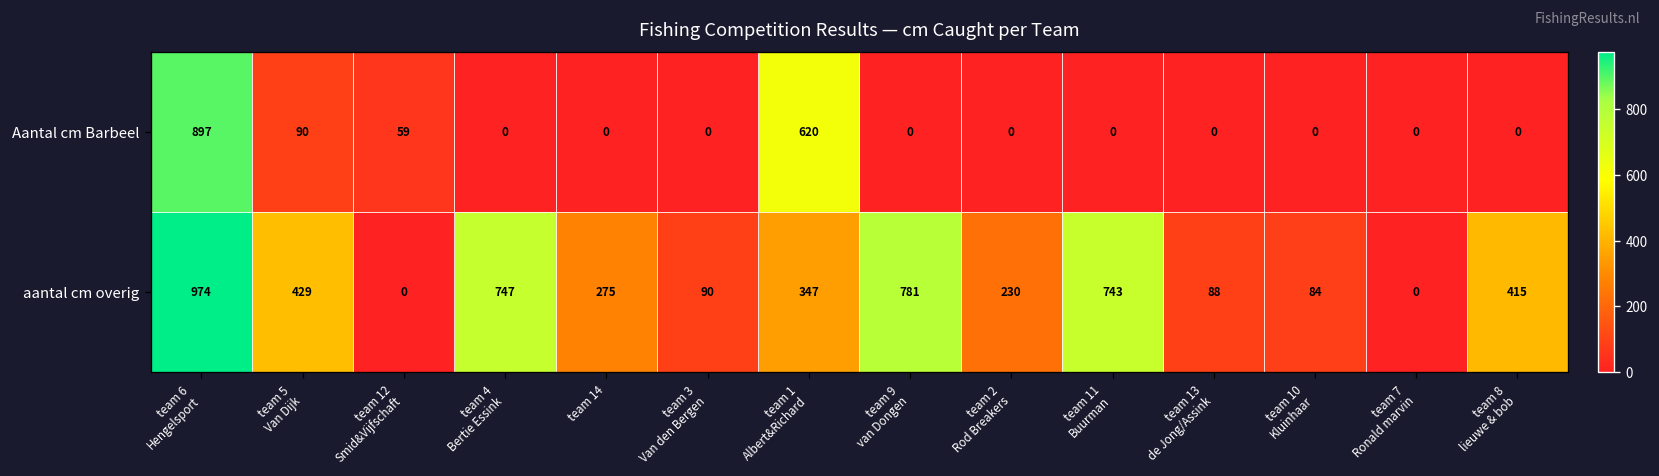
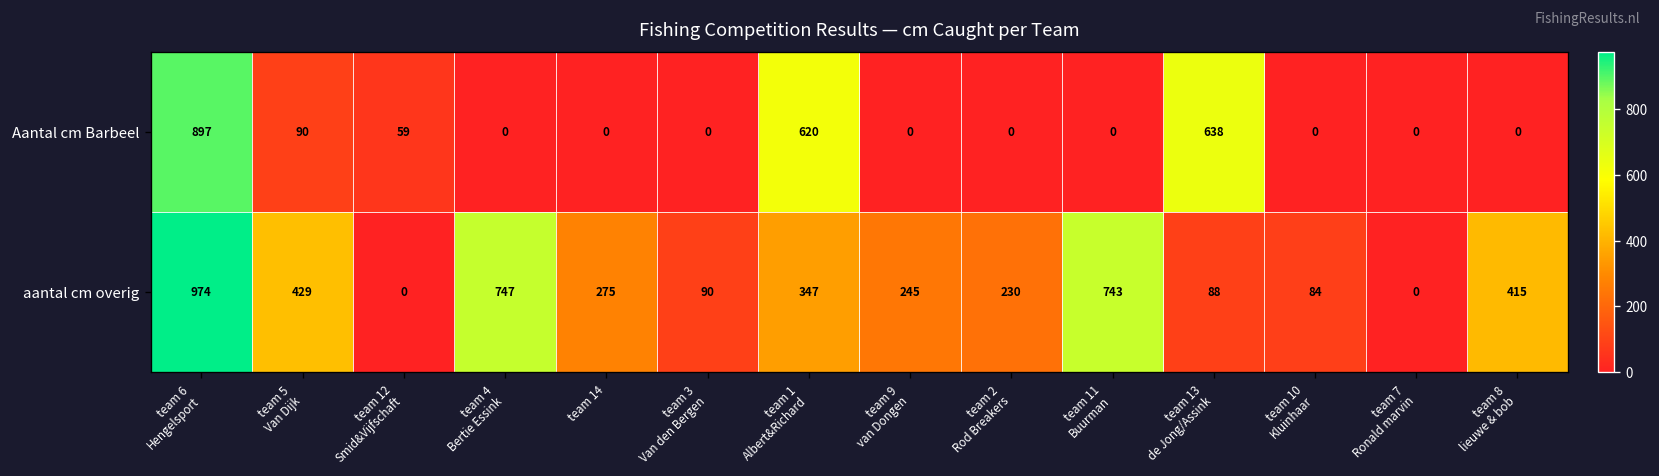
Aantal cm Barbeel, team 13 de Jong/Assink: 0 -> 638
aantal cm overig, team 9 van Dongen: 781 -> 245
